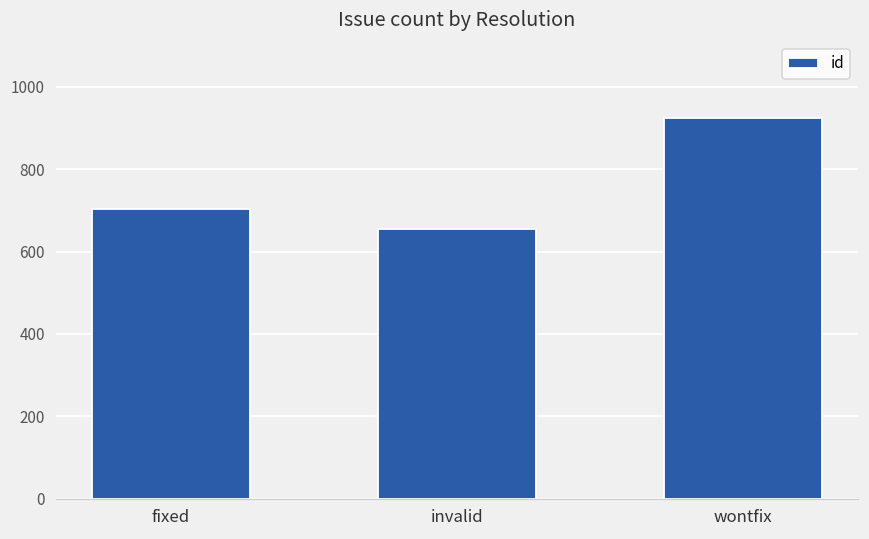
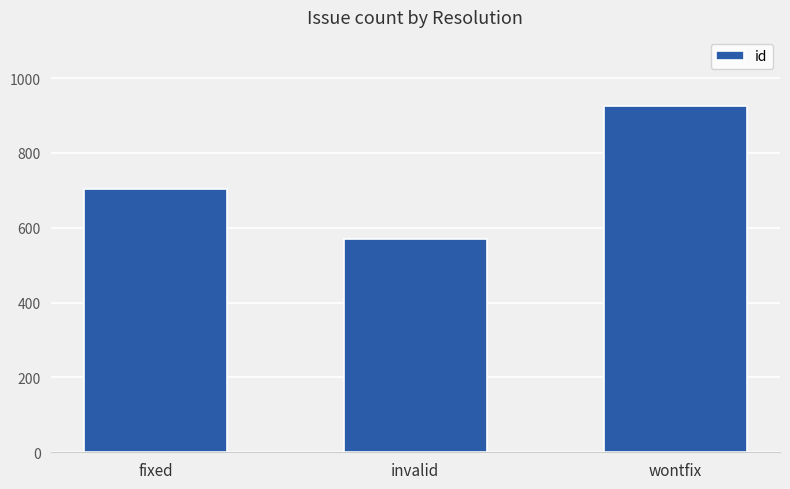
invalid: 660 -> 570
